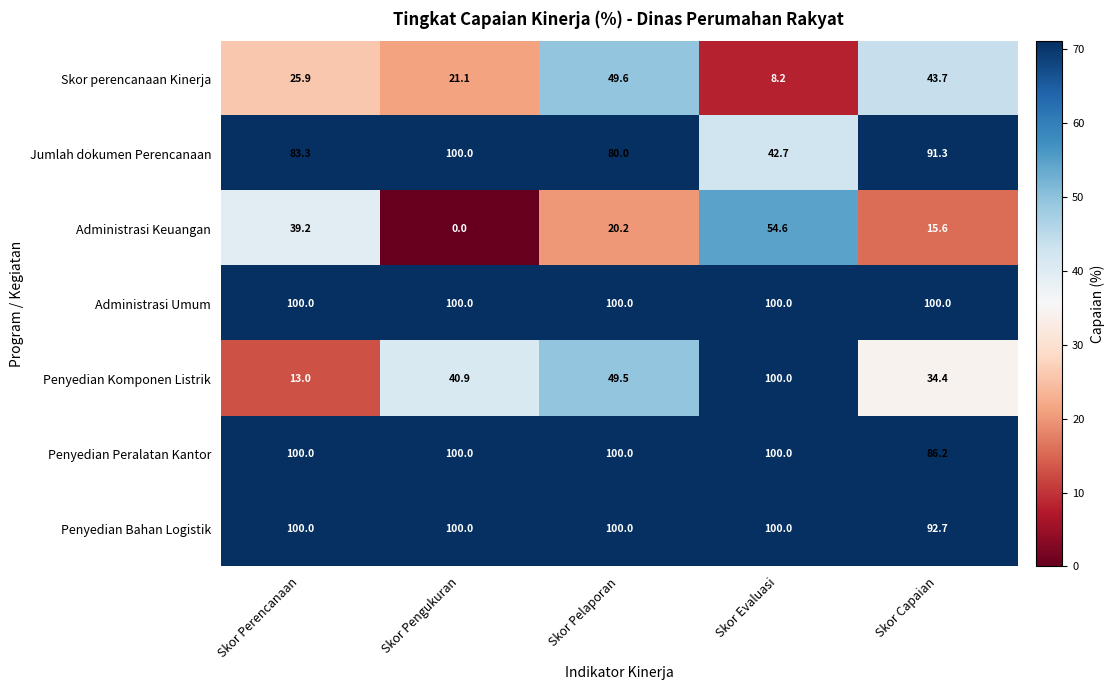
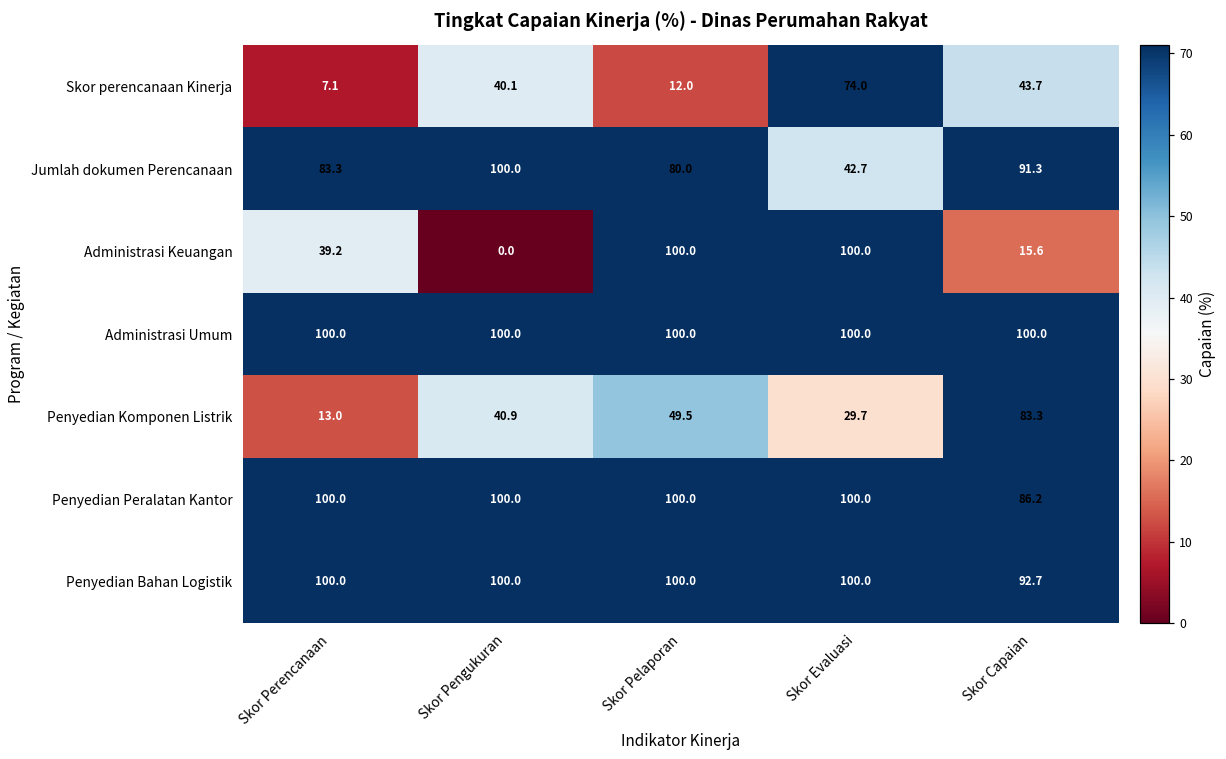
Skor perencanaan Kinerja, Skor Perencanaan: 25.9 -> 7.1
Skor perencanaan Kinerja, Skor Pengukuran: 21.1 -> 40.1
Skor perencanaan Kinerja, Skor Pelaporan: 49.6 -> 12.0
Skor perencanaan Kinerja, Skor Evaluasi: 8.2 -> 74.0
Administrasi Keuangan, Skor Pelaporan: 20.2 -> 100.0
Administrasi Keuangan, Skor Evaluasi: 54.6 -> 100.0
Penyedian Komponen Listrik, Skor Evaluasi: 100.0 -> 29.7
Penyedian Komponen Listrik, Skor Capaian: 34.4 -> 83.3
